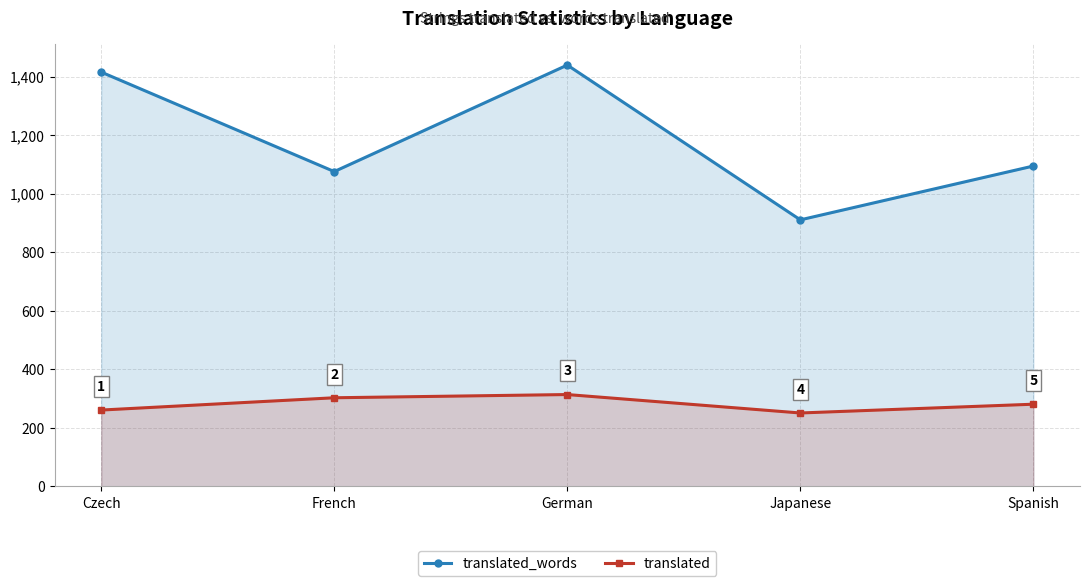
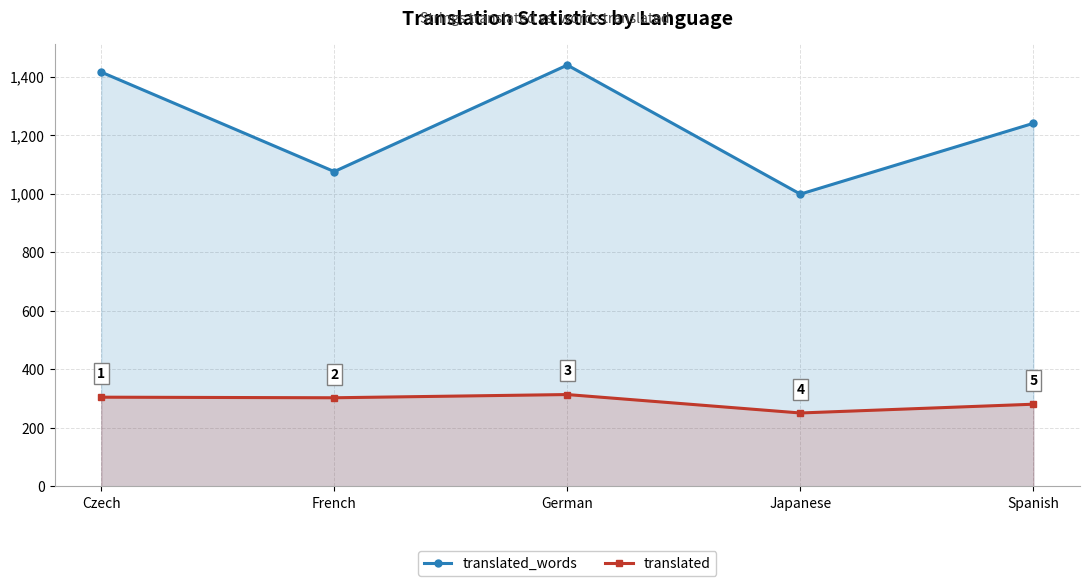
translated, Czech: 260 -> 310
translated_words, Japanese: 910 -> 1,000
translated_words, Spanish: 1,100 -> 1,240
